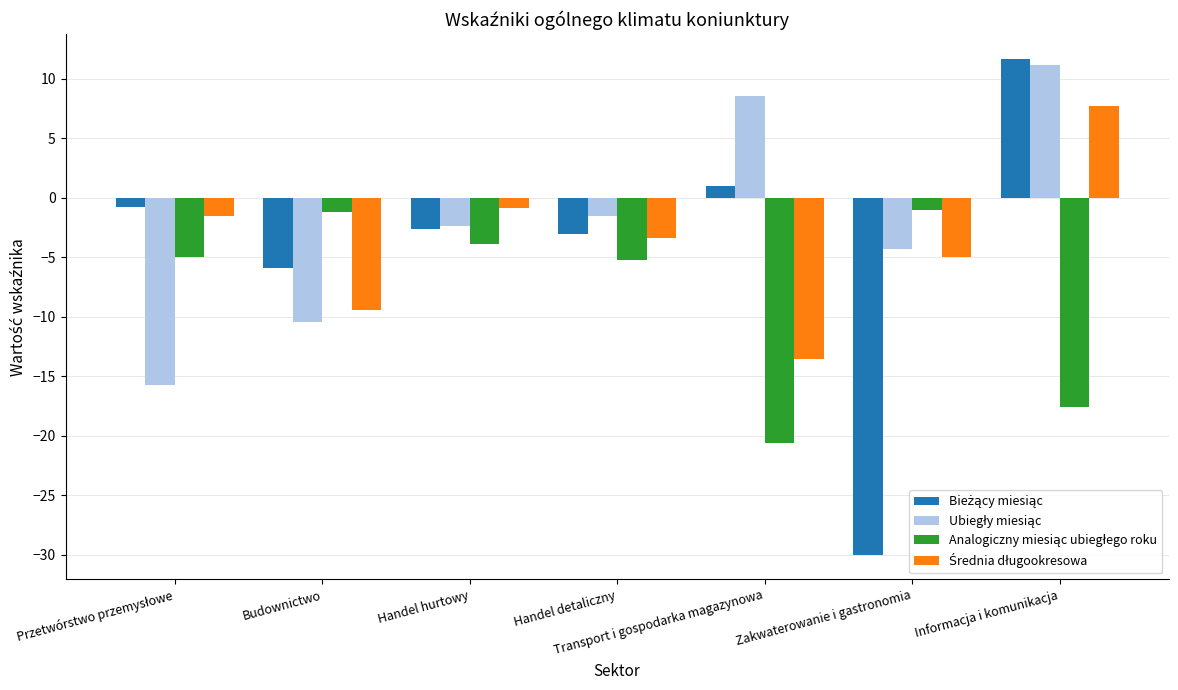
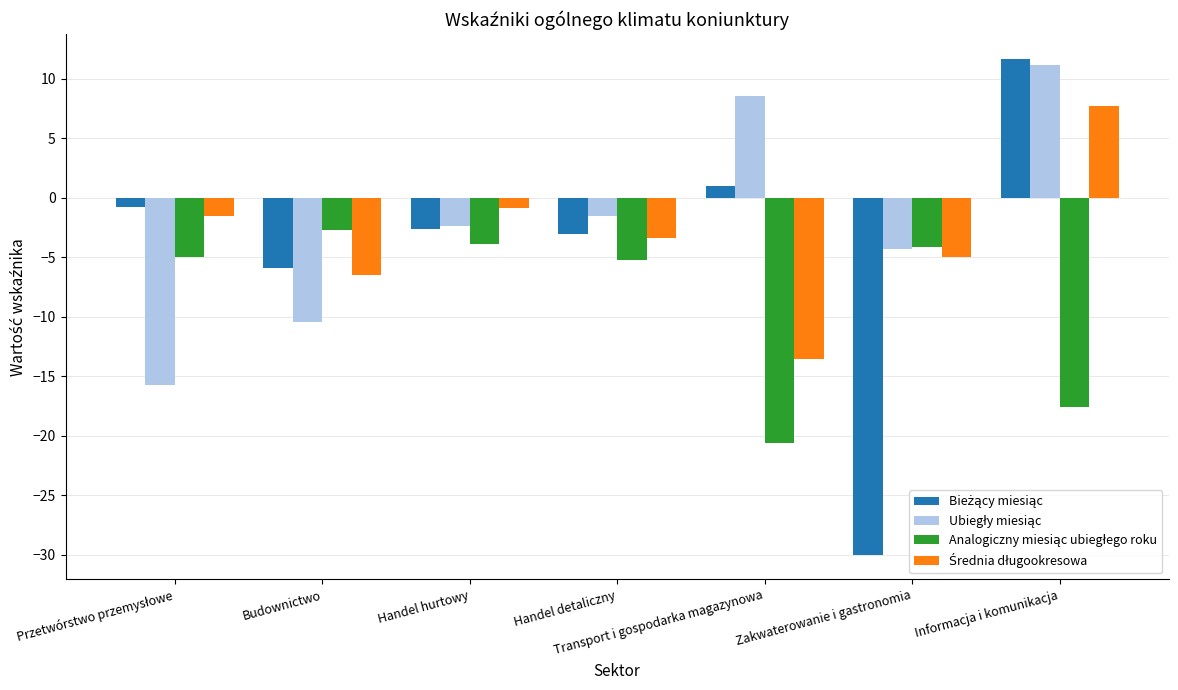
Analogiczny miesiąc ubiegłego roku, Budownictwo: -1.2 -> -2.7
Średnia długookresowa, Budownictwo: -9.4 -> -6.5
Analogiczny miesiąc ubiegłego roku, Zakwaterowanie i gastronomia: -1.0 -> -4.1
